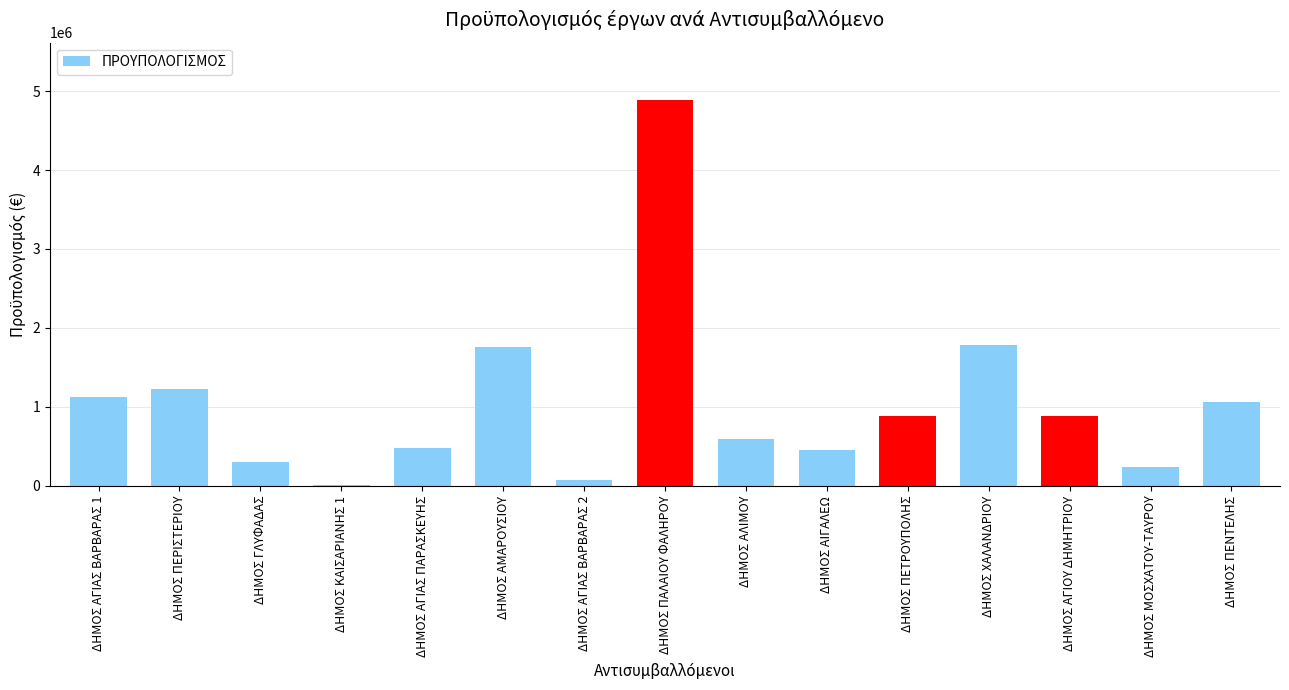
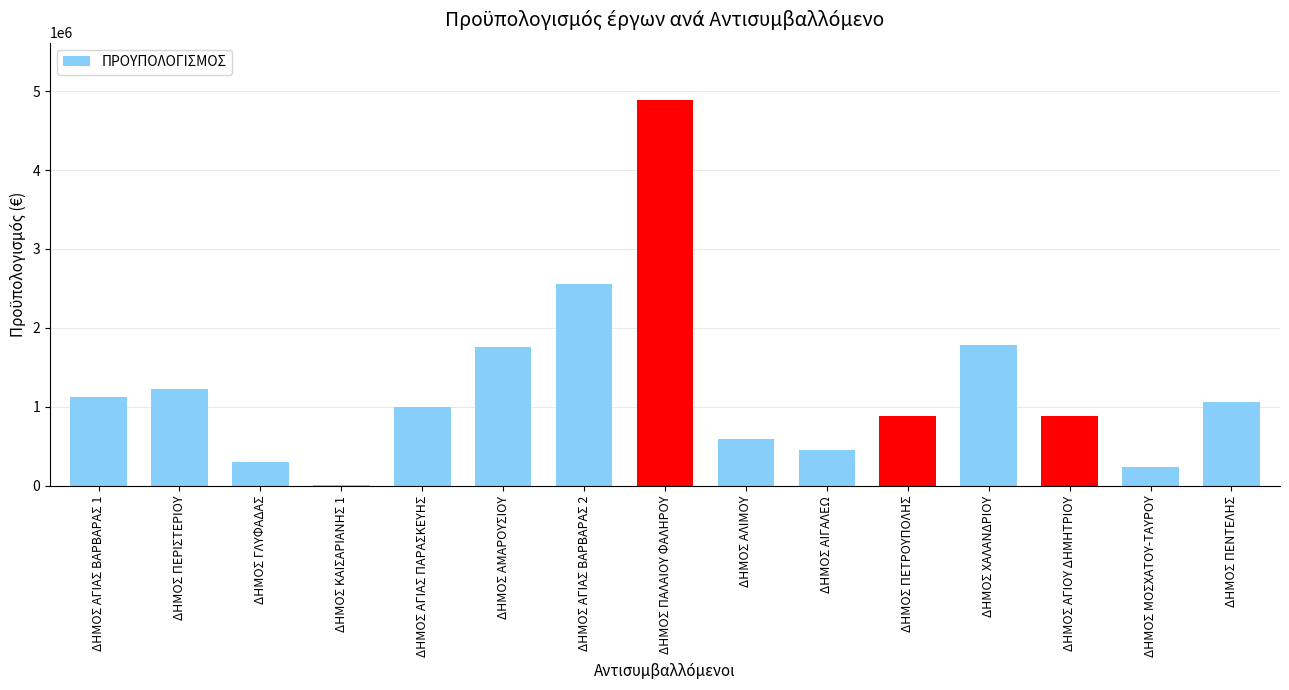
ΔΗΜΟΣ ΑΓΙΑΣ ΠΑΡΑΣΚΕΥΗΣ: 500000 -> 1000000
ΔΗΜΟΣ ΑΓΙΑΣ ΒΑΡΒΑΡΑΣ 2: 100000 -> 2600000
